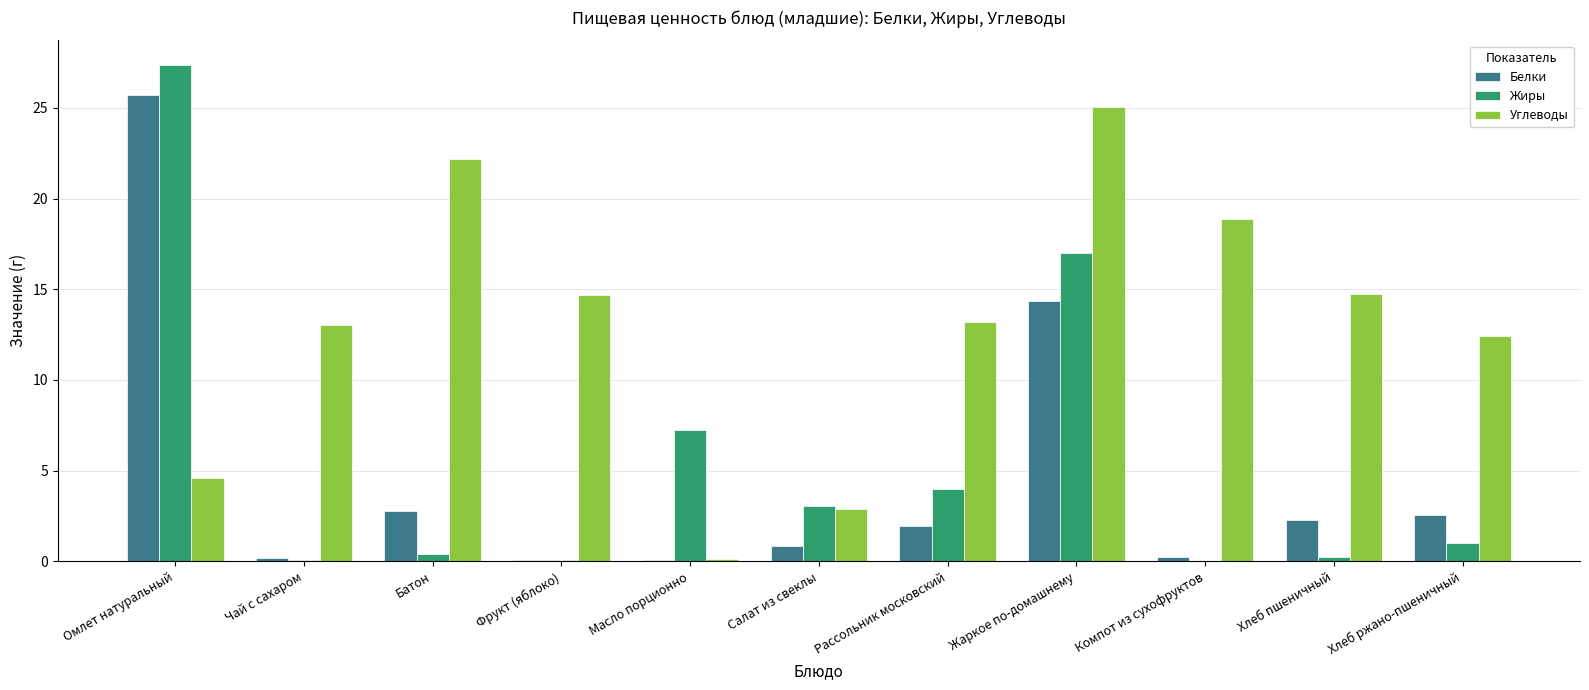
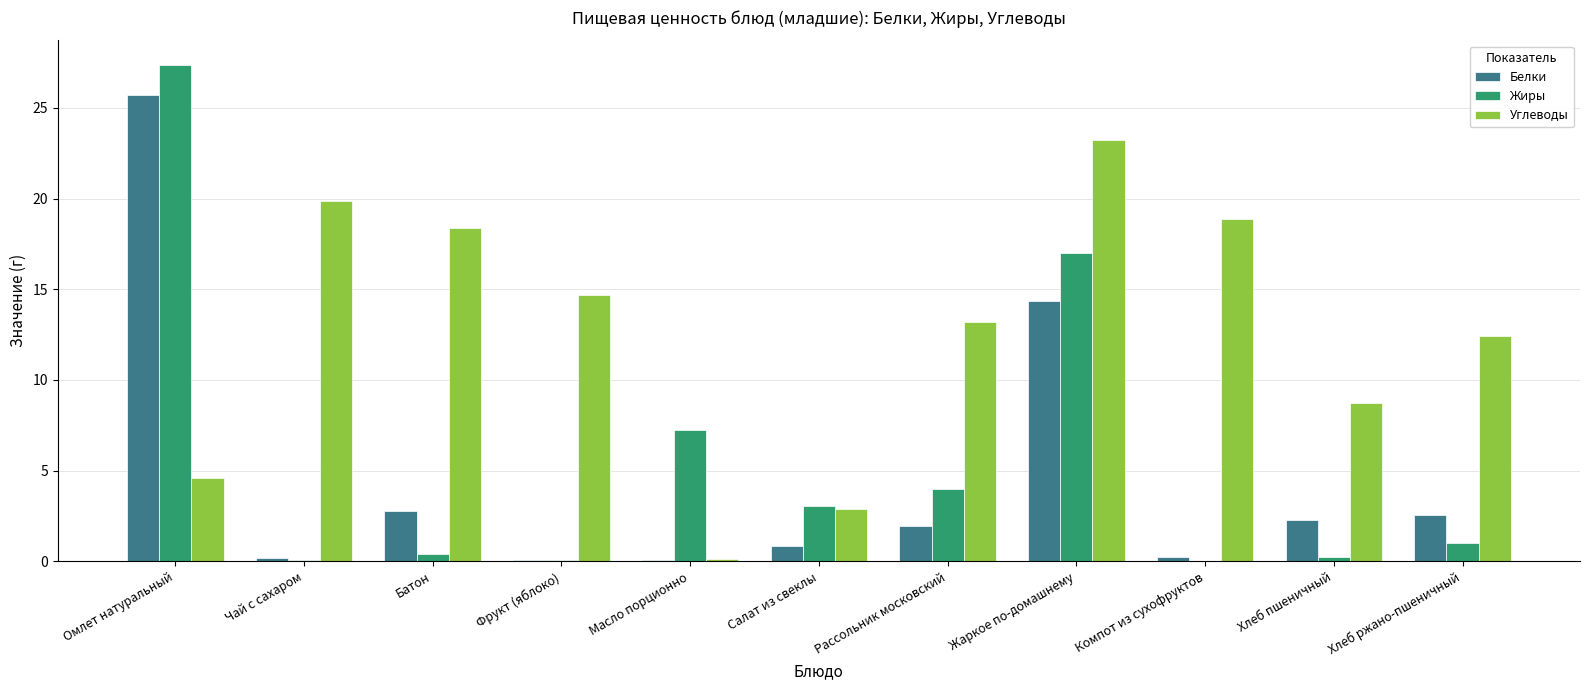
Углеводы, Чай с сахаром: 13.0 -> 19.9
Углеводы, Батон: 22.2 -> 18.4
Углеводы, Жаркое по-домашнему: 25.0 -> 23.3
Углеводы, Хлеб пшеничный: 14.8 -> 8.7
